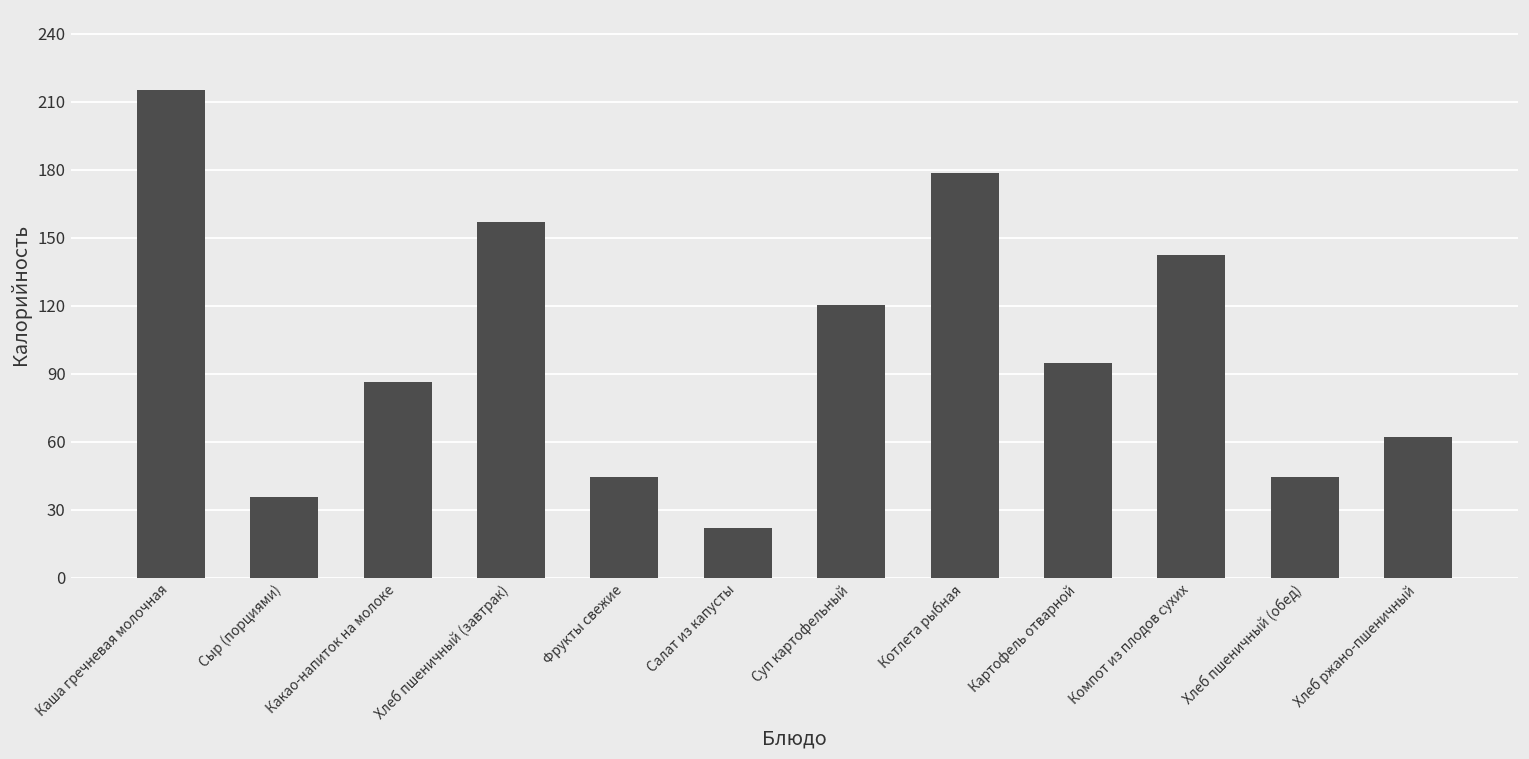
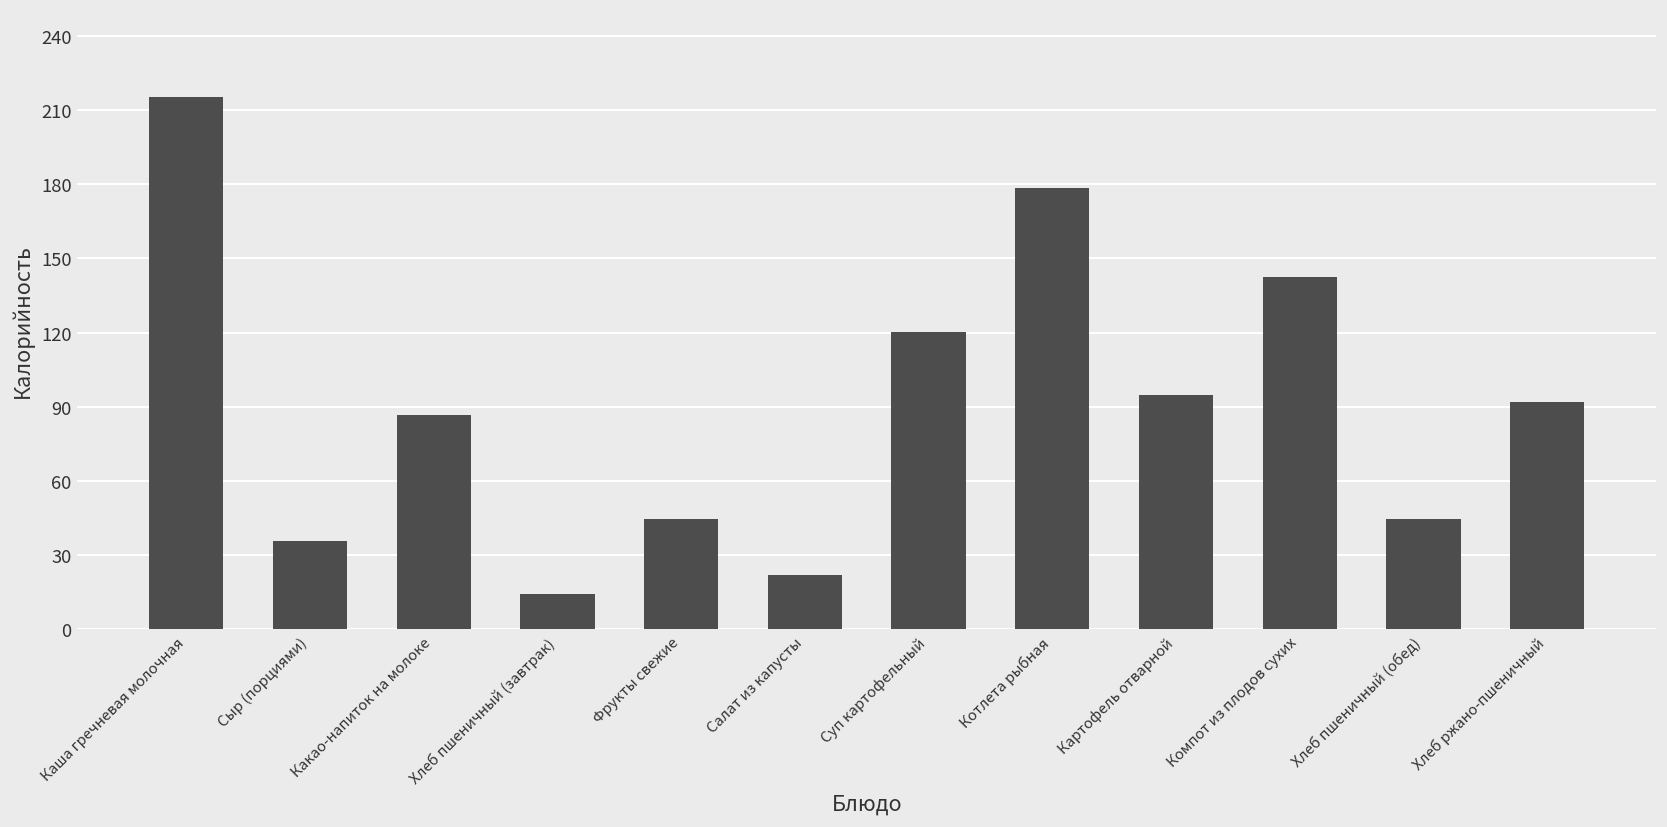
Хлеб пшеничный (завтрак): 157 -> 14
Хлеб ржано-пшеничный: 62 -> 92
